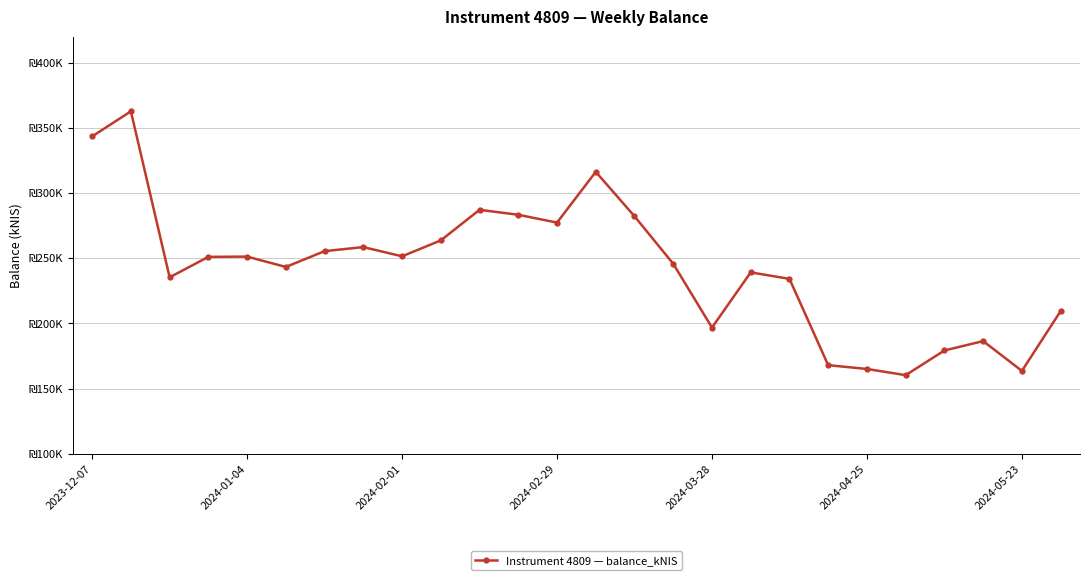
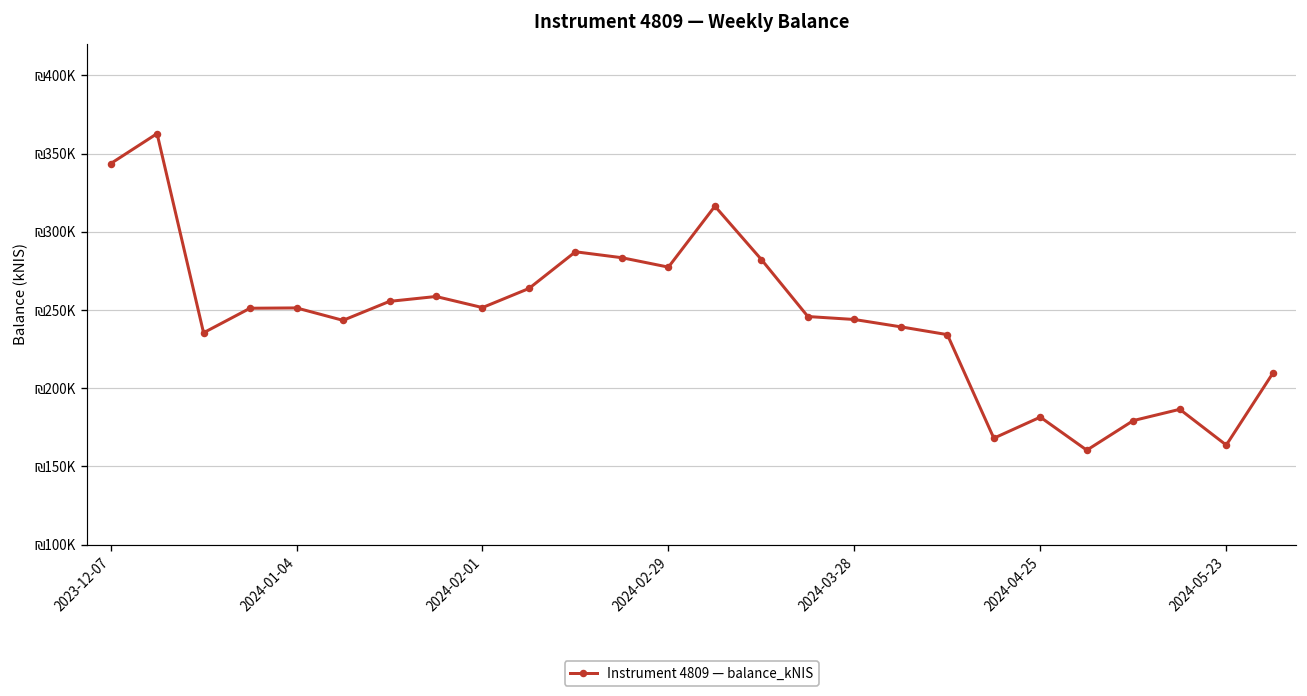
2024-03-28: ₪197000 -> ₪244000
2024-04-25: ₪165000 -> ₪181000
